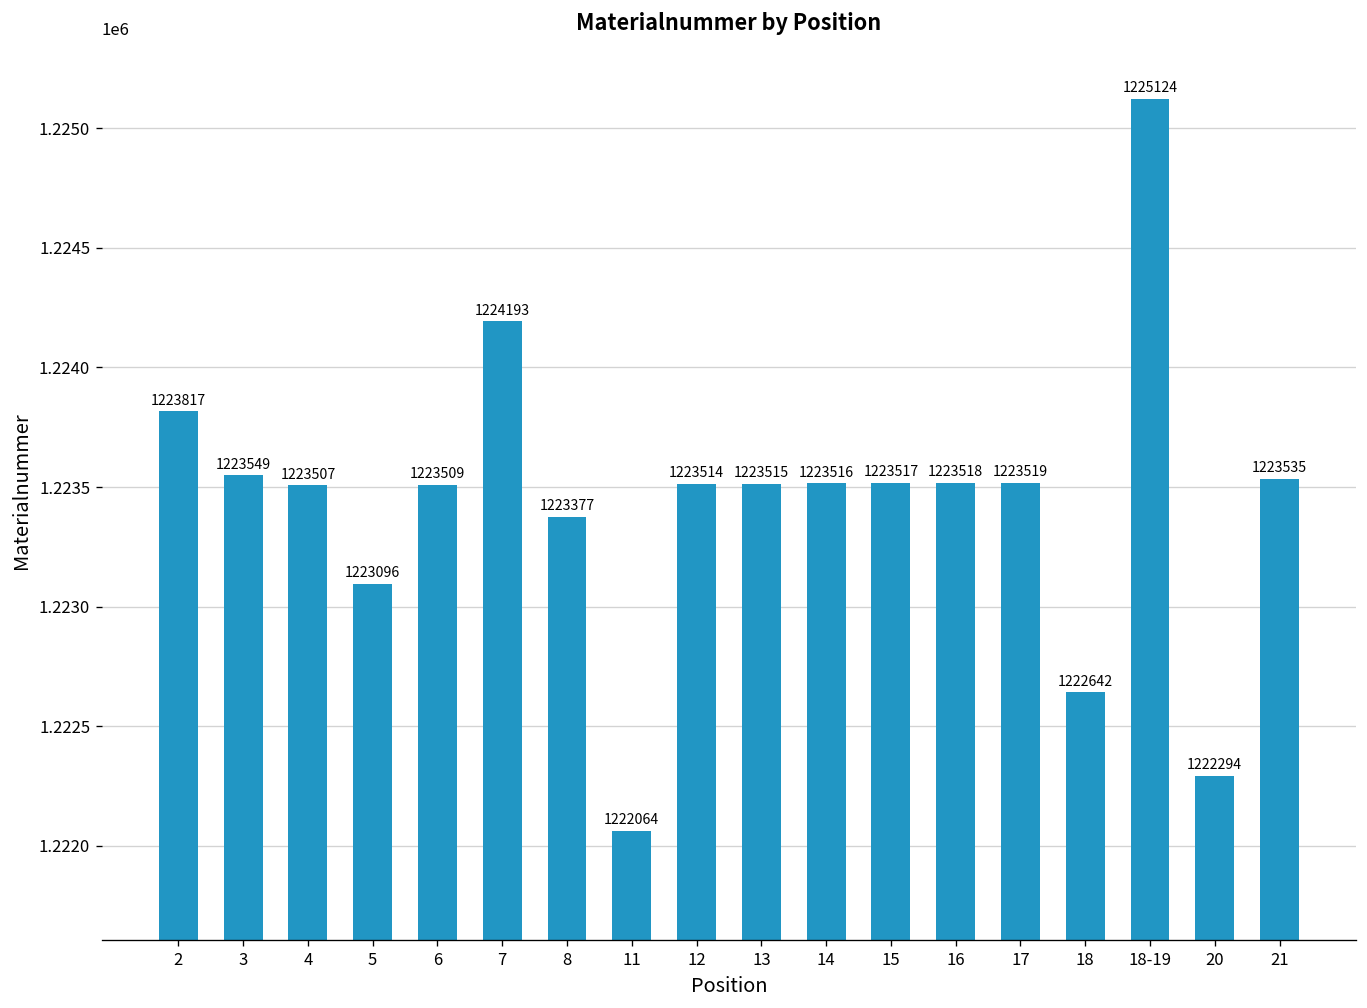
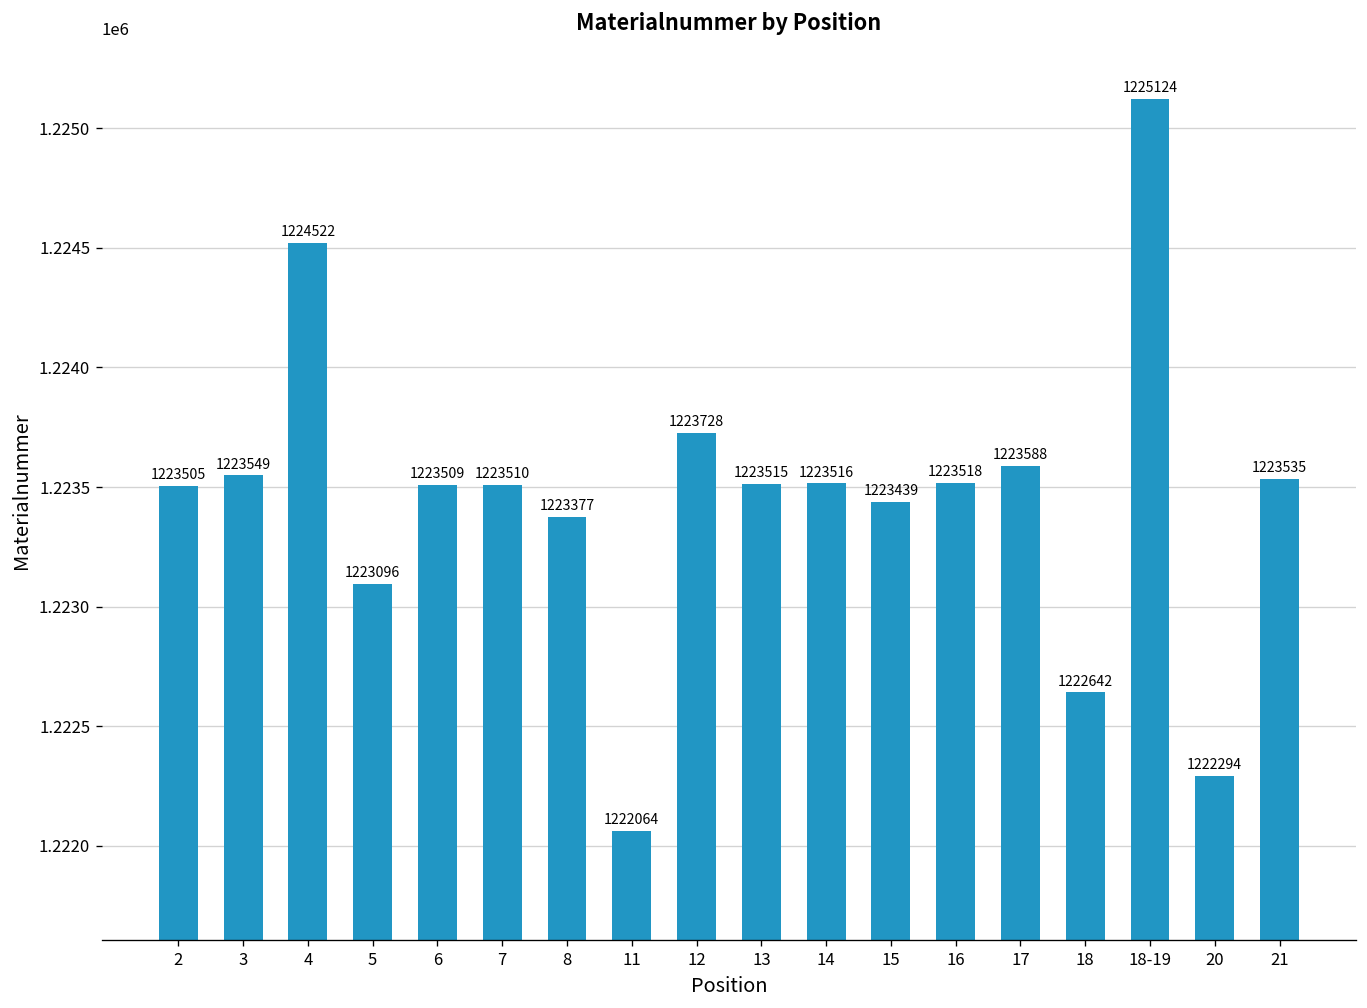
2: 1223817 -> 1223505
4: 1223507 -> 1224522
7: 1224193 -> 1223510
12: 1223514 -> 1223728
15: 1223517 -> 1223439
17: 1223519 -> 1223588
